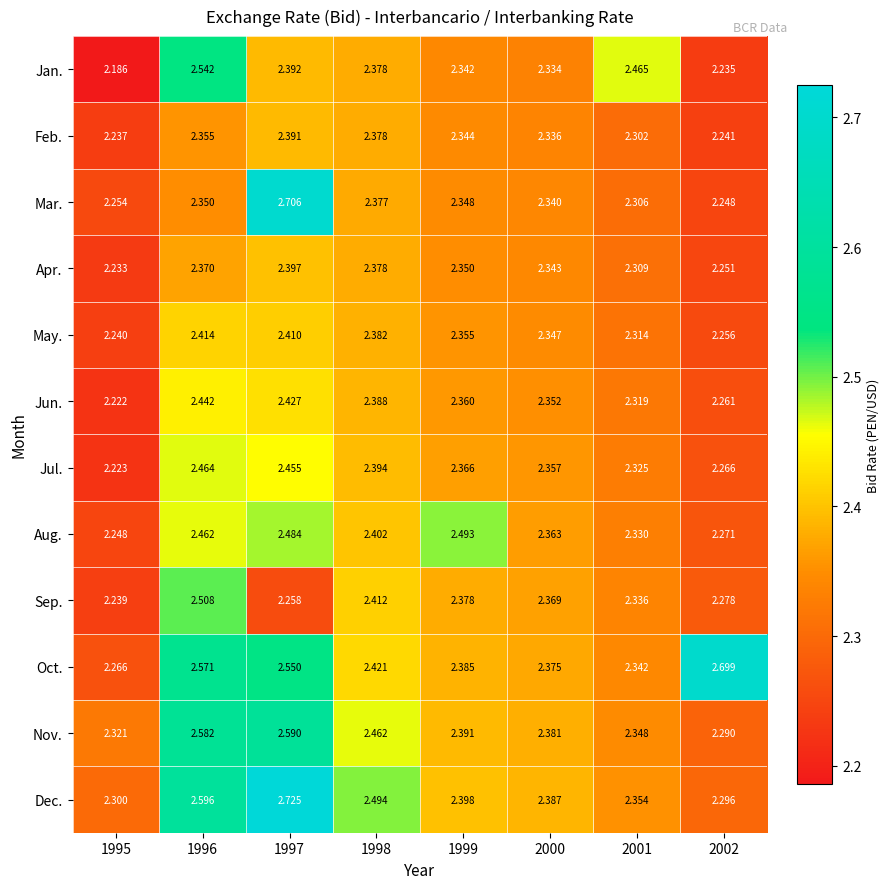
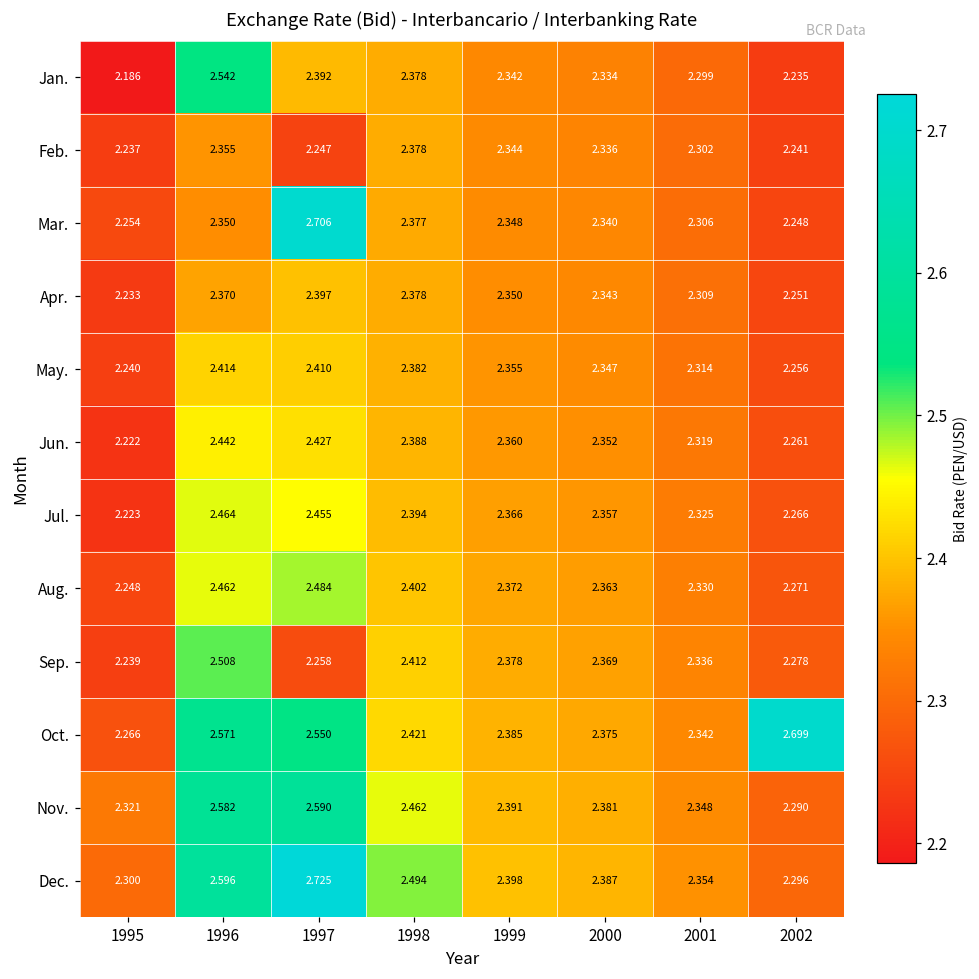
Jan., 2001: 2.465 -> 2.299
Feb., 1997: 2.391 -> 2.247
Aug., 1999: 2.493 -> 2.372
